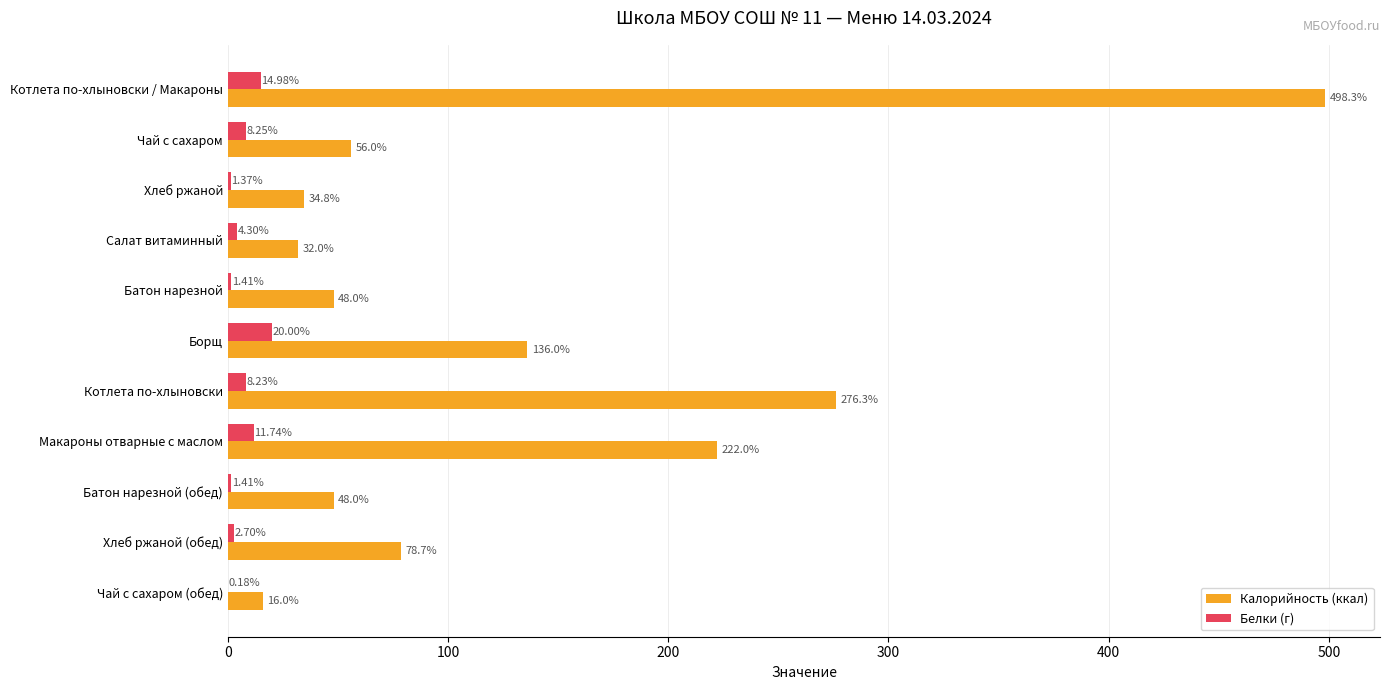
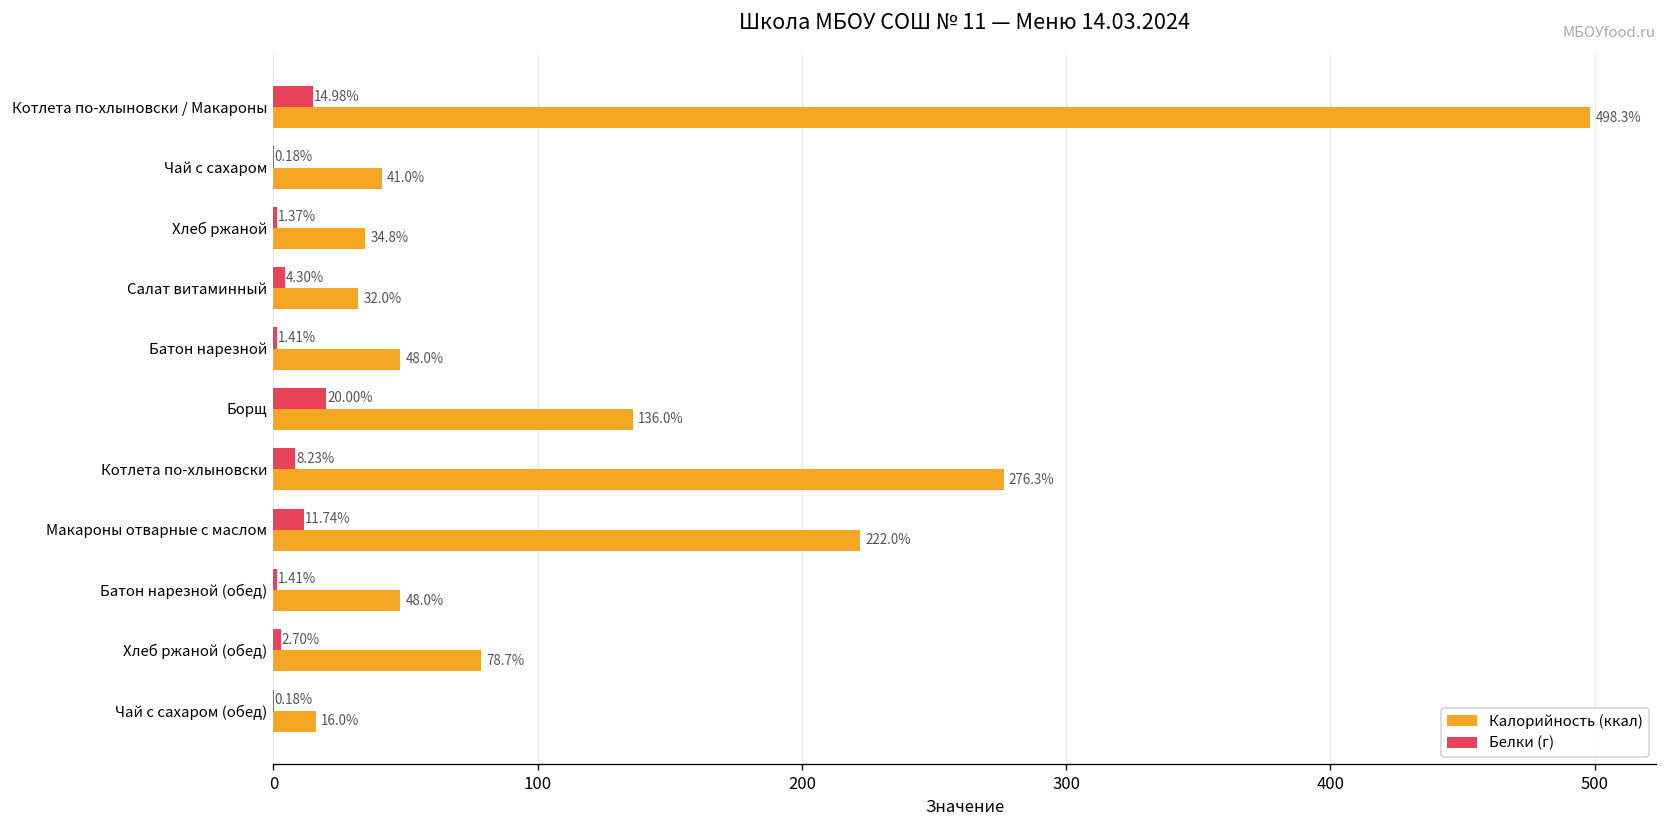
Белки (г), Чай с сахаром: 8.25% -> 0.18%
Калорийность (ккал), Чай с сахаром: 56.0% -> 41.0%
